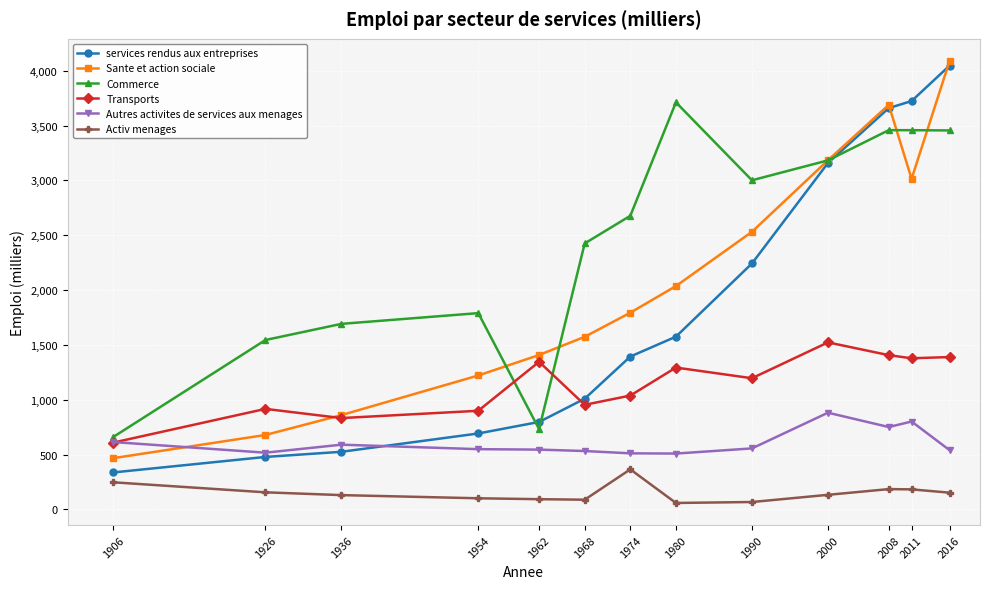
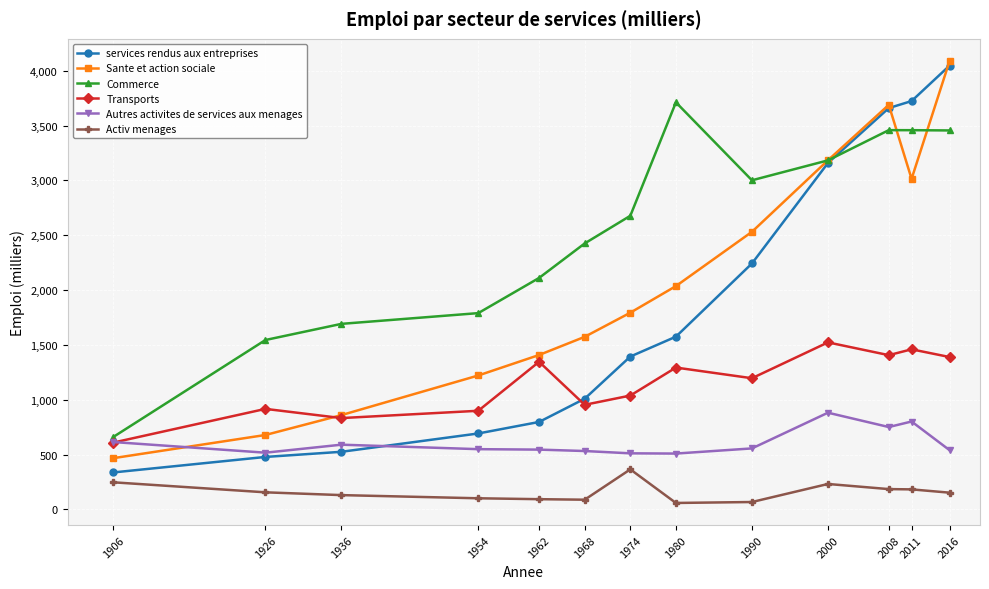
Commerce, 1962: 730 -> 2,110
Activ menages, 2000: 130 -> 230
Transports, 2011: 1,380 -> 1,460
